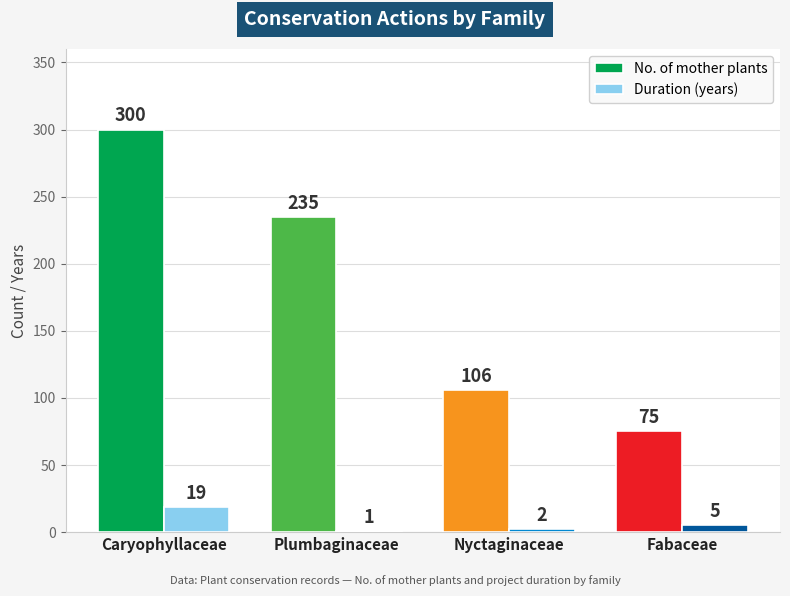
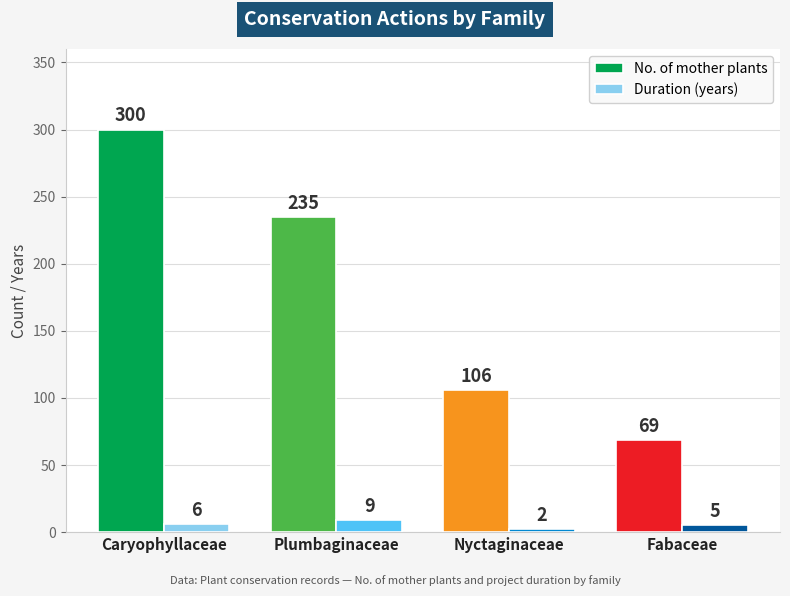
Duration (years), Caryophyllaceae: 19 -> 6
Duration (years), Plumbaginaceae: 1 -> 9
No. of mother plants, Fabaceae: 75 -> 69
